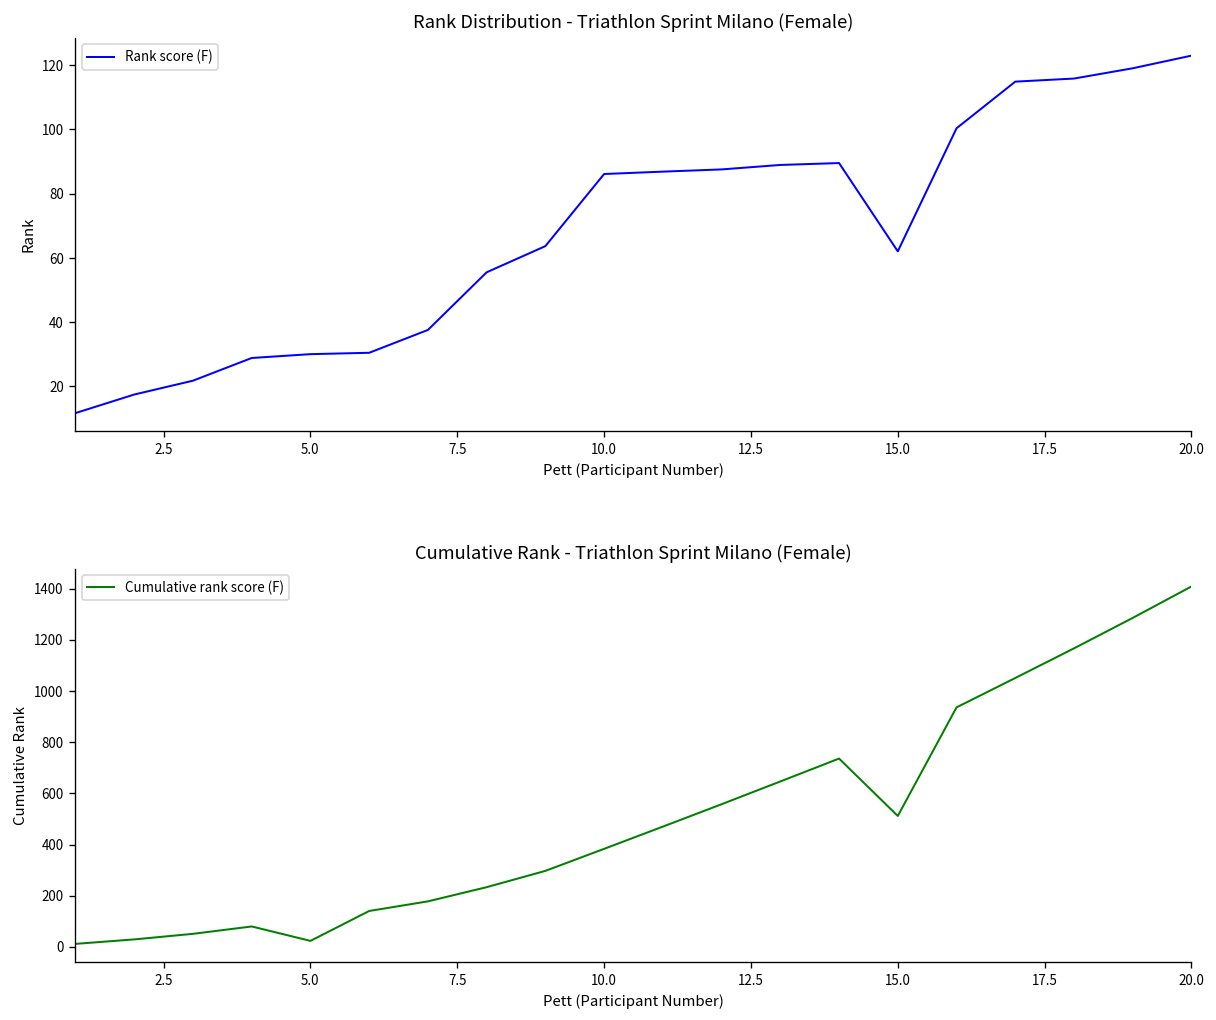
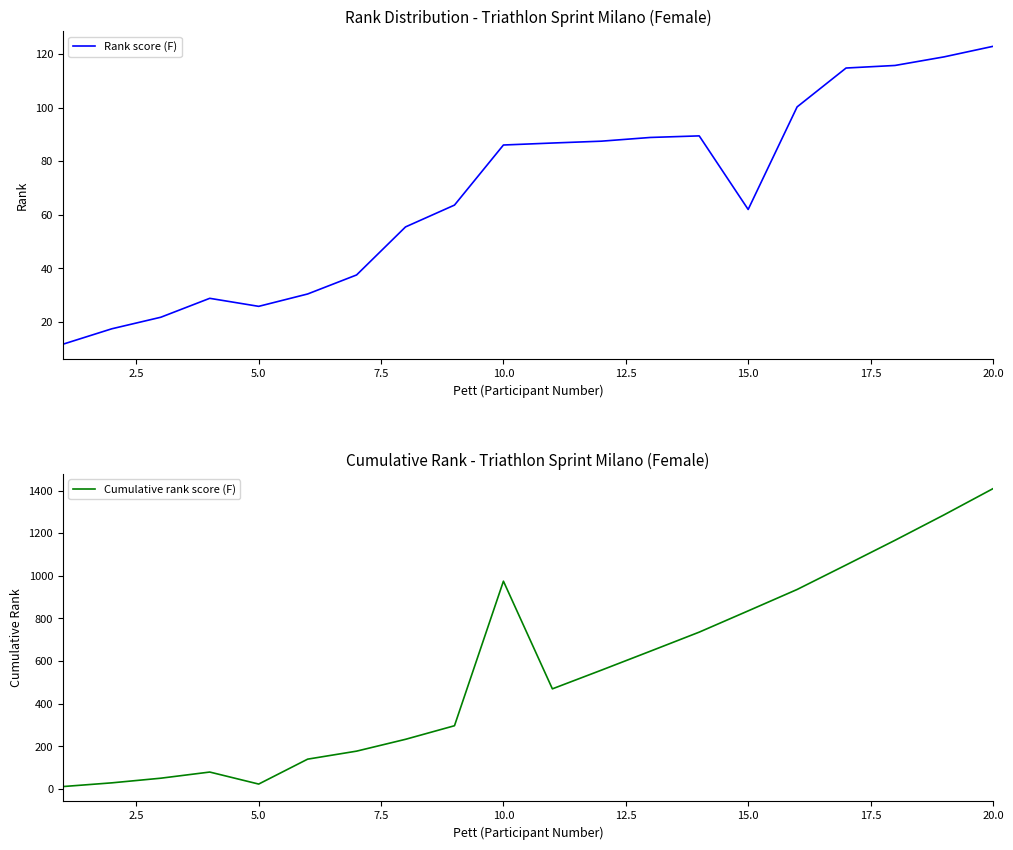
Rank Distribution - Triathlon Sprint Milano (Female), 5.0: 30 -> 26
Cumulative Rank - Triathlon Sprint Milano (Female), 10.0: 380 -> 980
Cumulative Rank - Triathlon Sprint Milano (Female), 15.0: 510 -> 840
